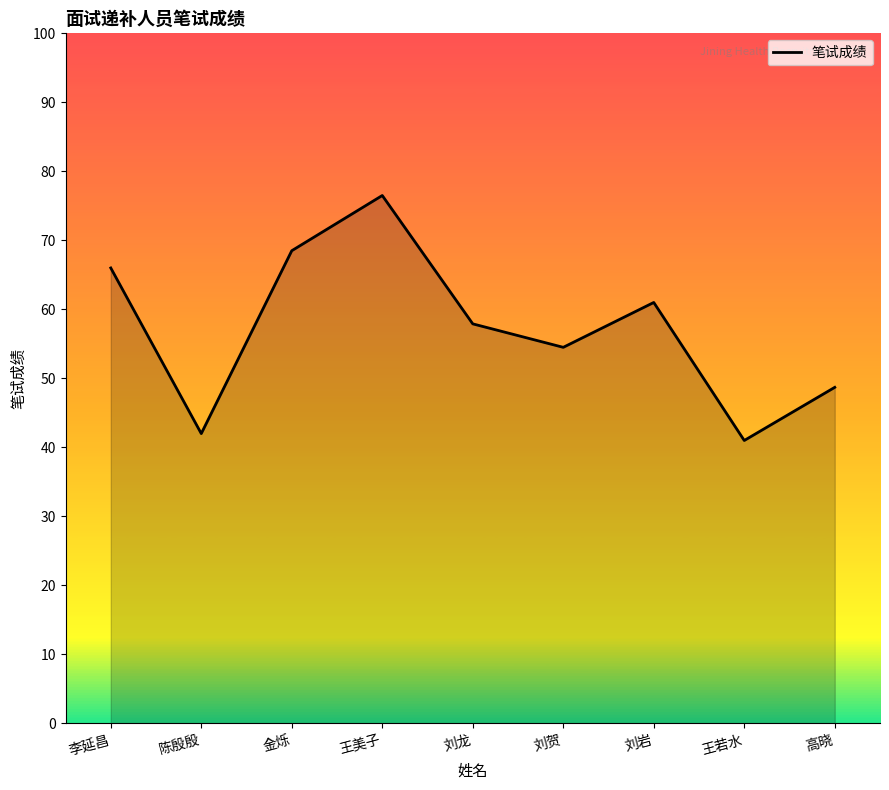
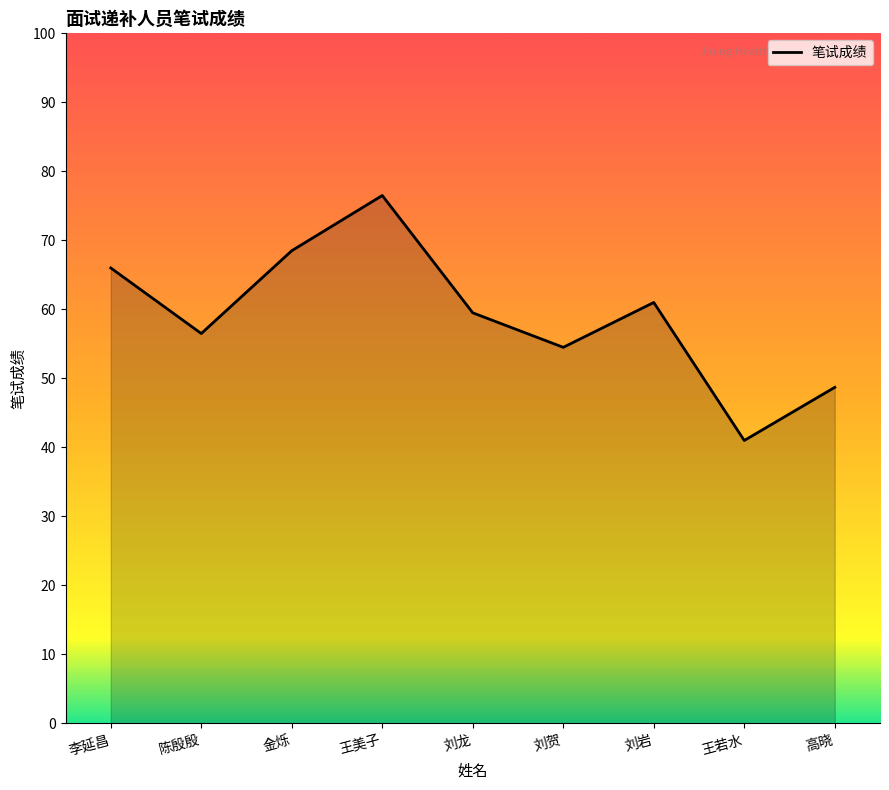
陈殷殷: 42 -> 57
刘龙: 58 -> 60
